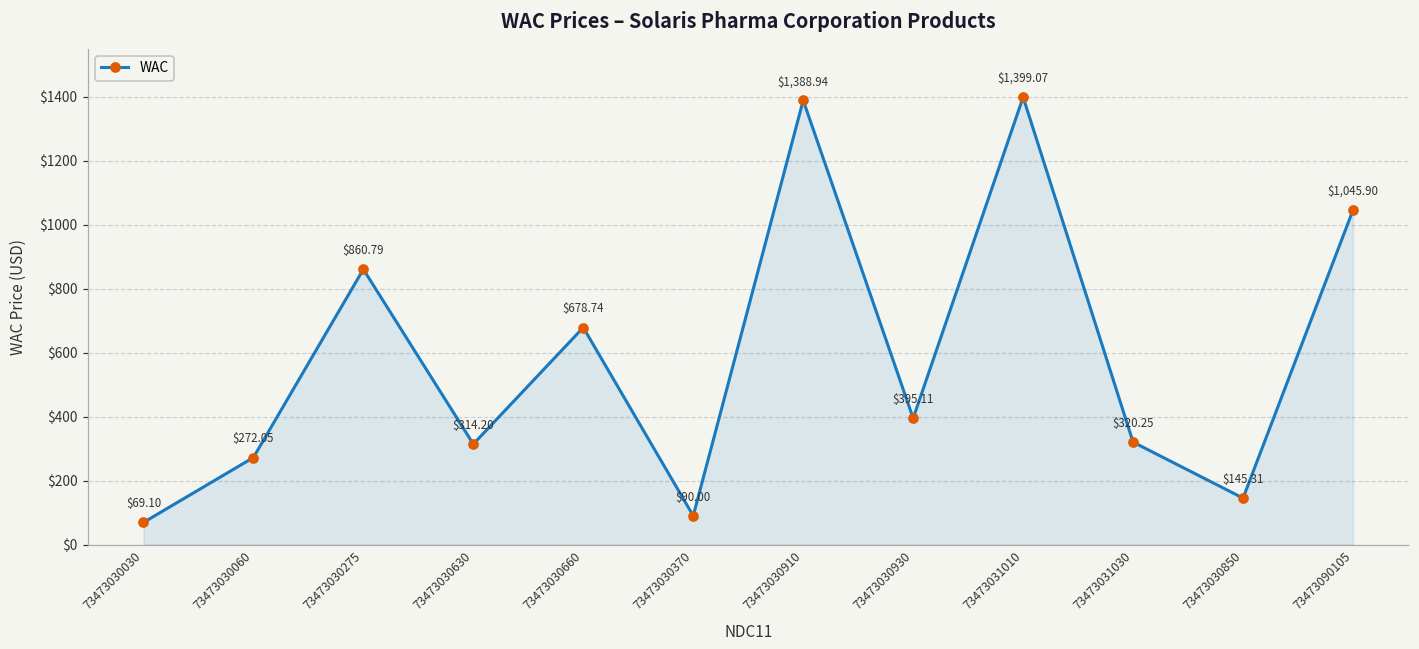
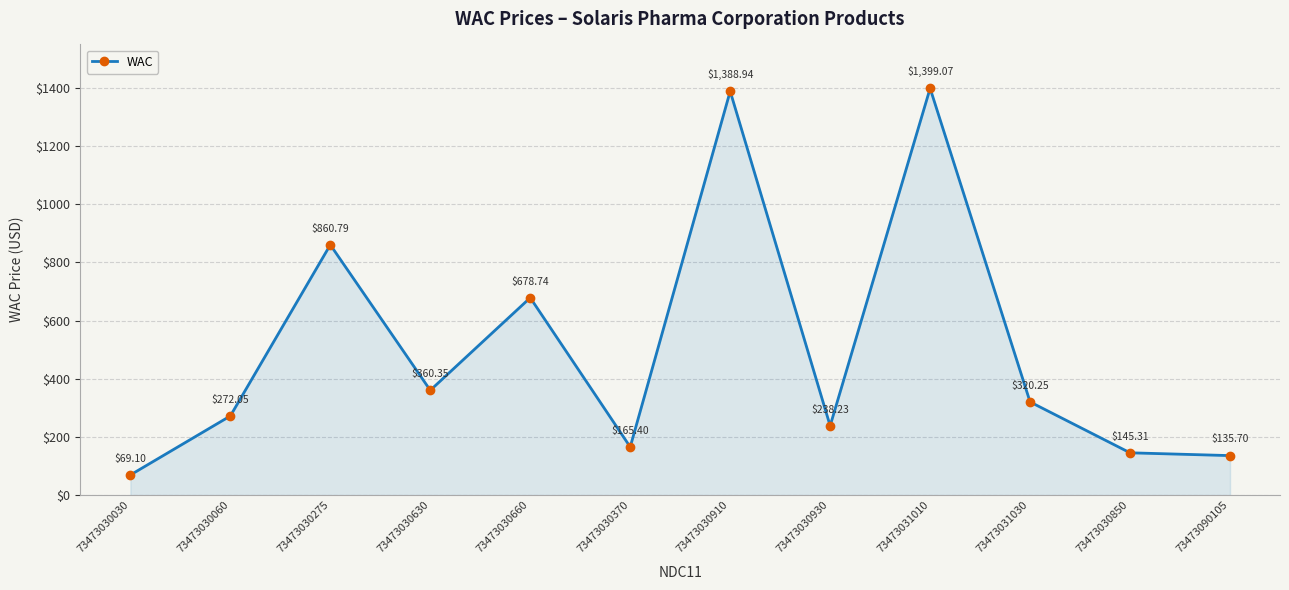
73473030630: $314.20 -> $360.35
73473030370: $90.00 -> $165.40
73473030930: $395.11 -> $238.23
73473090105: $1,045.90 -> $135.70
